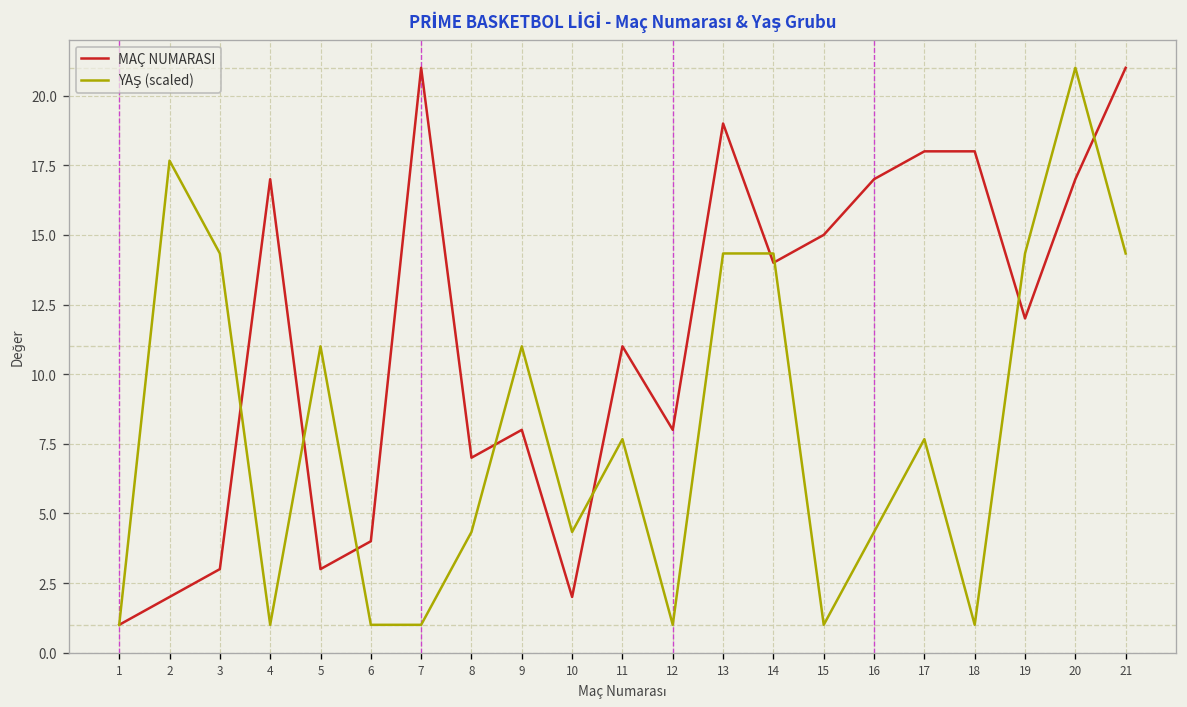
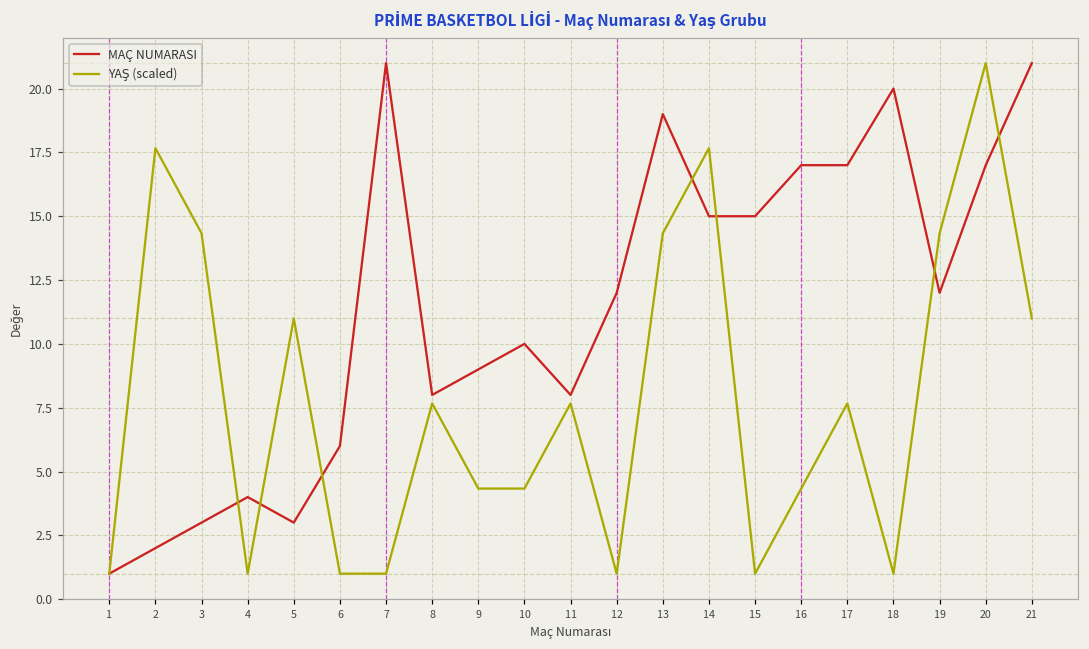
MAÇ NUMARASI, 4: 17 -> 4
MAÇ NUMARASI, 6: 4 -> 6
MAÇ NUMARASI, 8: 7 -> 8
YAŞ (scaled), 8: 4.3 -> 7.7
MAÇ NUMARASI, 9: 8 -> 9
YAŞ (scaled), 9: 11.0 -> 4.3
MAÇ NUMARASI, 10: 2 -> 10
MAÇ NUMARASI, 11: 11 -> 8
MAÇ NUMARASI, 12: 8 -> 12
MAÇ NUMARASI, 14: 14 -> 15
YAŞ (scaled), 14: 14.3 -> 17.7
MAÇ NUMARASI, 17: 18 -> 17
MAÇ NUMARASI, 18: 18 -> 20
YAŞ (scaled), 21: 14.3 -> 11.0
